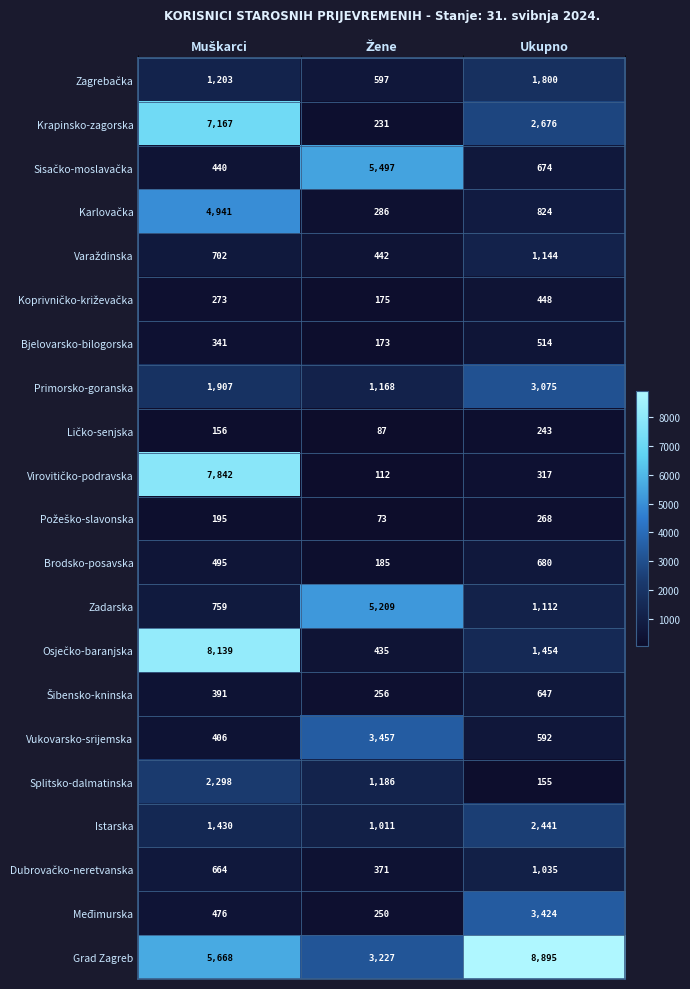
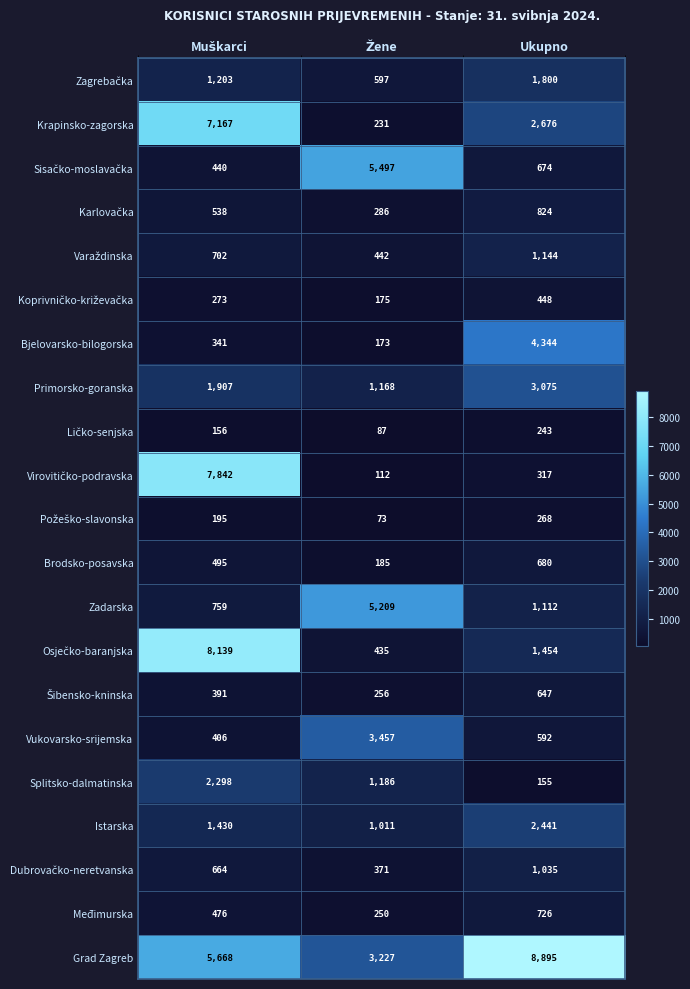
Karlovačka, Muškarci: 4,941 -> 538
Bjelovarsko-bilogorska, Ukupno: 514 -> 4,344
Međimurska, Ukupno: 3,424 -> 726
